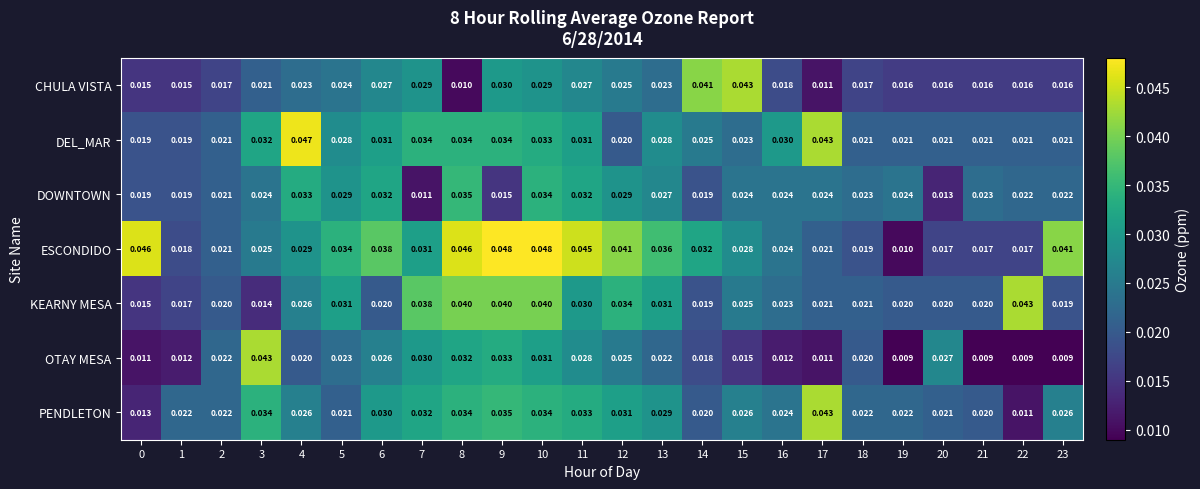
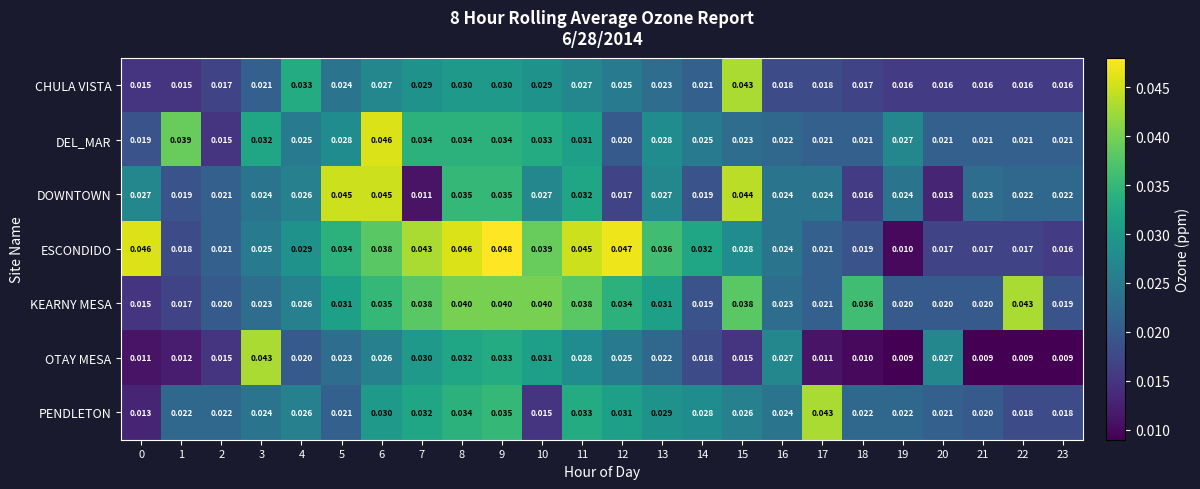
CHULA VISTA, 4: 0.023 -> 0.033
CHULA VISTA, 8: 0.010 -> 0.030
CHULA VISTA, 14: 0.041 -> 0.021
CHULA VISTA, 17: 0.011 -> 0.018
DEL_MAR, 1: 0.019 -> 0.039
DEL_MAR, 2: 0.021 -> 0.015
DEL_MAR, 4: 0.047 -> 0.025
DEL_MAR, 6: 0.031 -> 0.046
DEL_MAR, 16: 0.030 -> 0.022
DEL_MAR, 17: 0.043 -> 0.021
DEL_MAR, 19: 0.021 -> 0.027
DOWNTOWN, 0: 0.019 -> 0.027
DOWNTOWN, 4: 0.033 -> 0.026
DOWNTOWN, 5: 0.029 -> 0.045
DOWNTOWN, 6: 0.032 -> 0.045
DOWNTOWN, 9: 0.015 -> 0.035
DOWNTOWN, 10: 0.034 -> 0.027
DOWNTOWN, 12: 0.029 -> 0.017
DOWNTOWN, 15: 0.024 -> 0.044
DOWNTOWN, 18: 0.023 -> 0.016
ESCONDIDO, 7: 0.031 -> 0.043
ESCONDIDO, 10: 0.048 -> 0.039
ESCONDIDO, 12: 0.041 -> 0.047
ESCONDIDO, 23: 0.041 -> 0.016
KEARNY MESA, 3: 0.014 -> 0.023
KEARNY MESA, 6: 0.020 -> 0.035
KEARNY MESA, 11: 0.030 -> 0.038
KEARNY MESA, 15: 0.025 -> 0.038
KEARNY MESA, 18: 0.021 -> 0.036
OTAY MESA, 2: 0.022 -> 0.015
OTAY MESA, 16: 0.012 -> 0.027
OTAY MESA, 18: 0.020 -> 0.010
PENDLETON, 3: 0.034 -> 0.024
PENDLETON, 10: 0.034 -> 0.015
PENDLETON, 14: 0.020 -> 0.028
PENDLETON, 22: 0.011 -> 0.018
PENDLETON, 23: 0.026 -> 0.018
